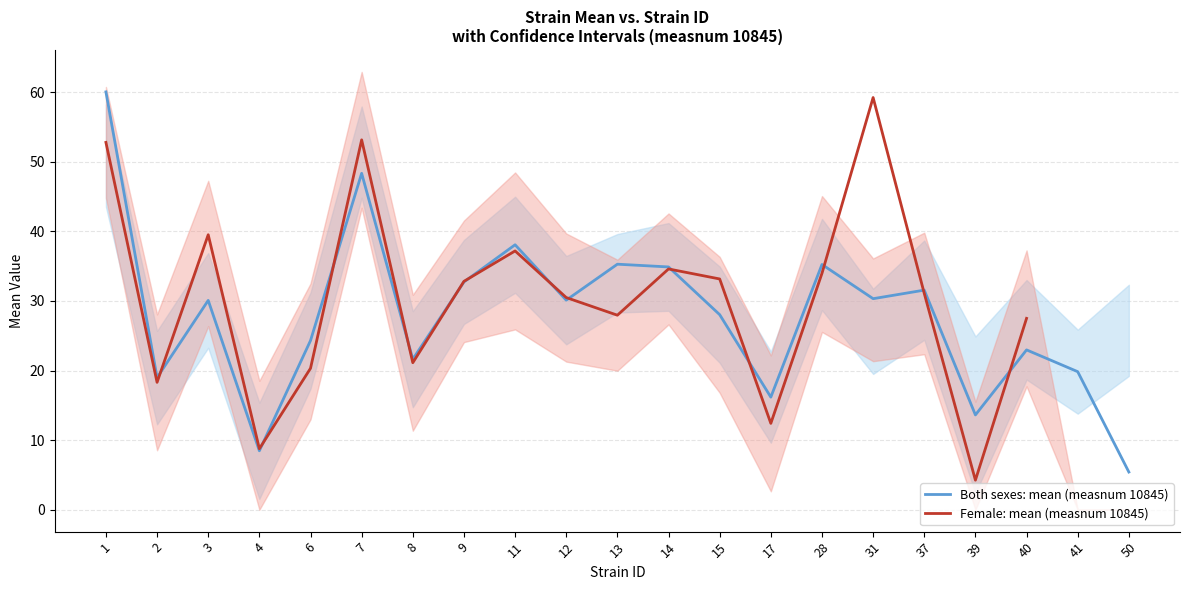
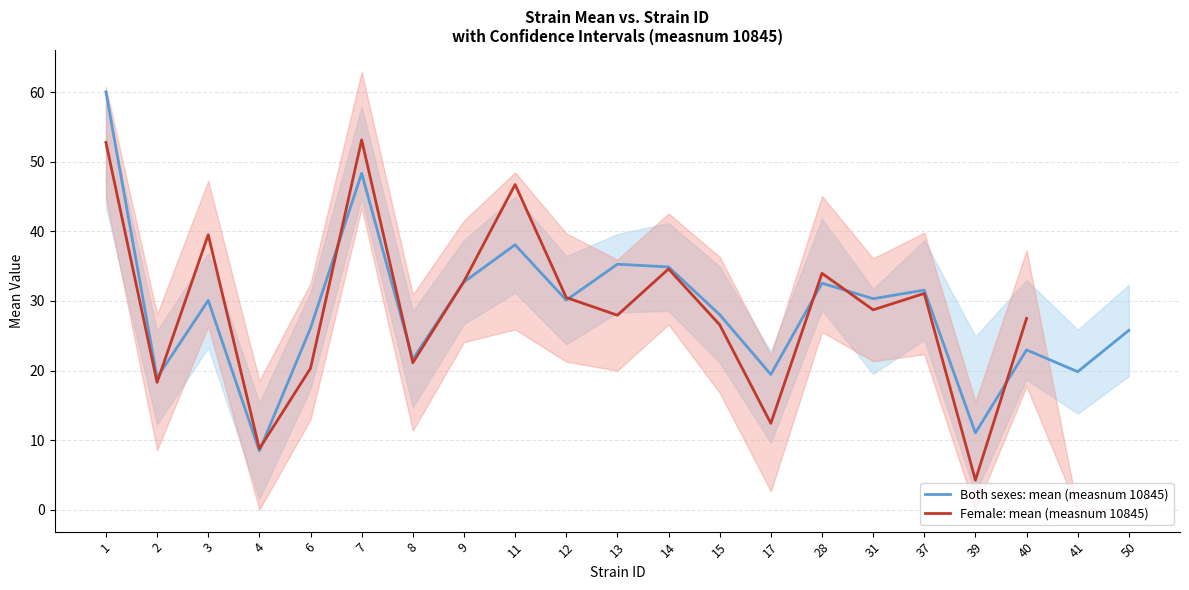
Both sexes: mean (measnum 10845), 6: 24 -> 26
Female: mean (measnum 10845), 11: 37 -> 47
Female: mean (measnum 10845), 15: 33 -> 27
Both sexes: mean (measnum 10845), 17: 16 -> 19
Both sexes: mean (measnum 10845), 28: 35 -> 33
Female: mean (measnum 10845), 31: 59 -> 29
Both sexes: mean (measnum 10845), 39: 14 -> 11
Both sexes: mean (measnum 10845), 50: 5 -> 26
